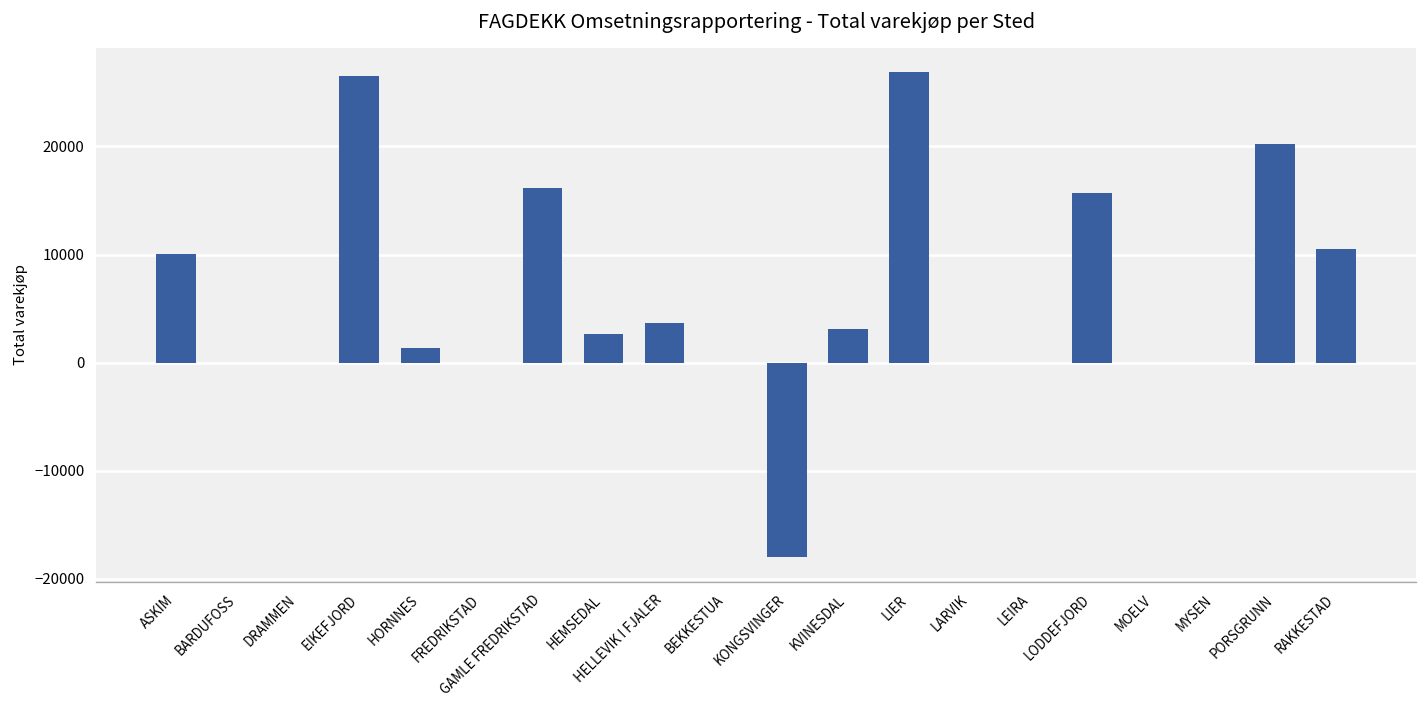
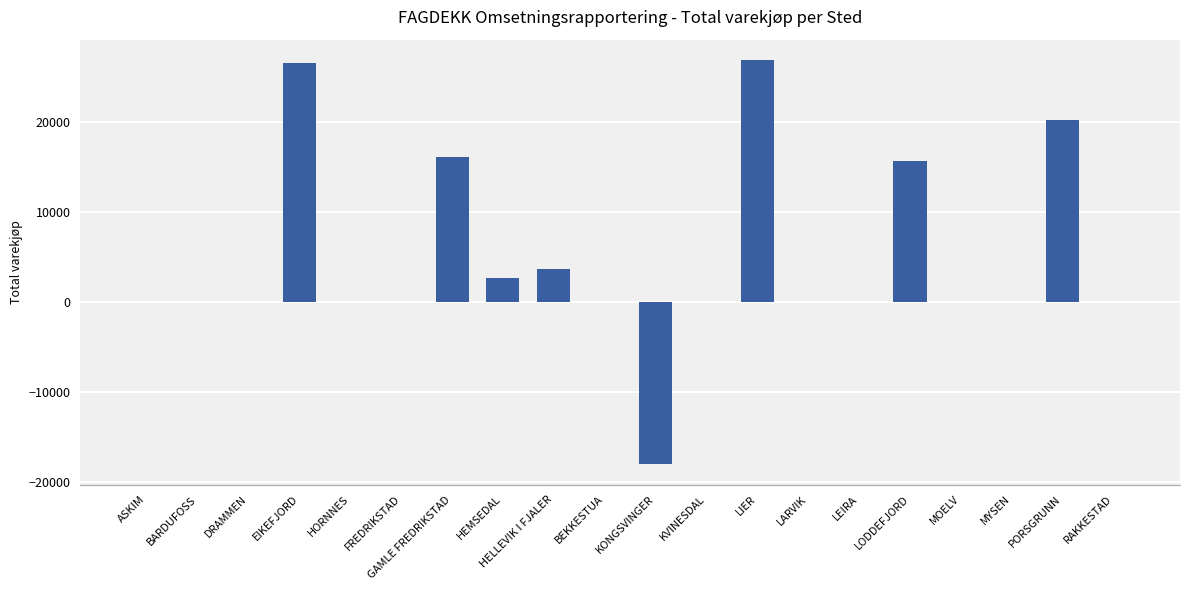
ASKIM: 10000 -> 0
HORNNES: 1000 -> 0
KVINESDAL: 3000 -> 0
RAKKESTAD: 11000 -> 0
